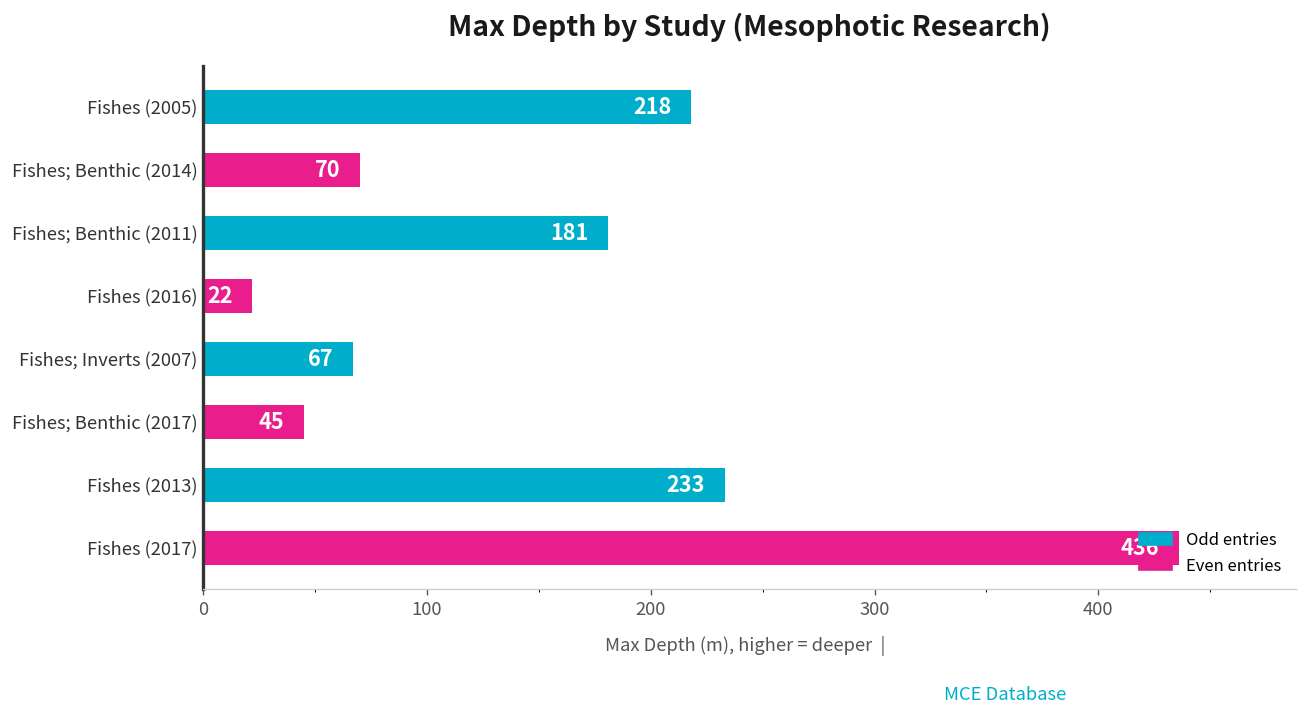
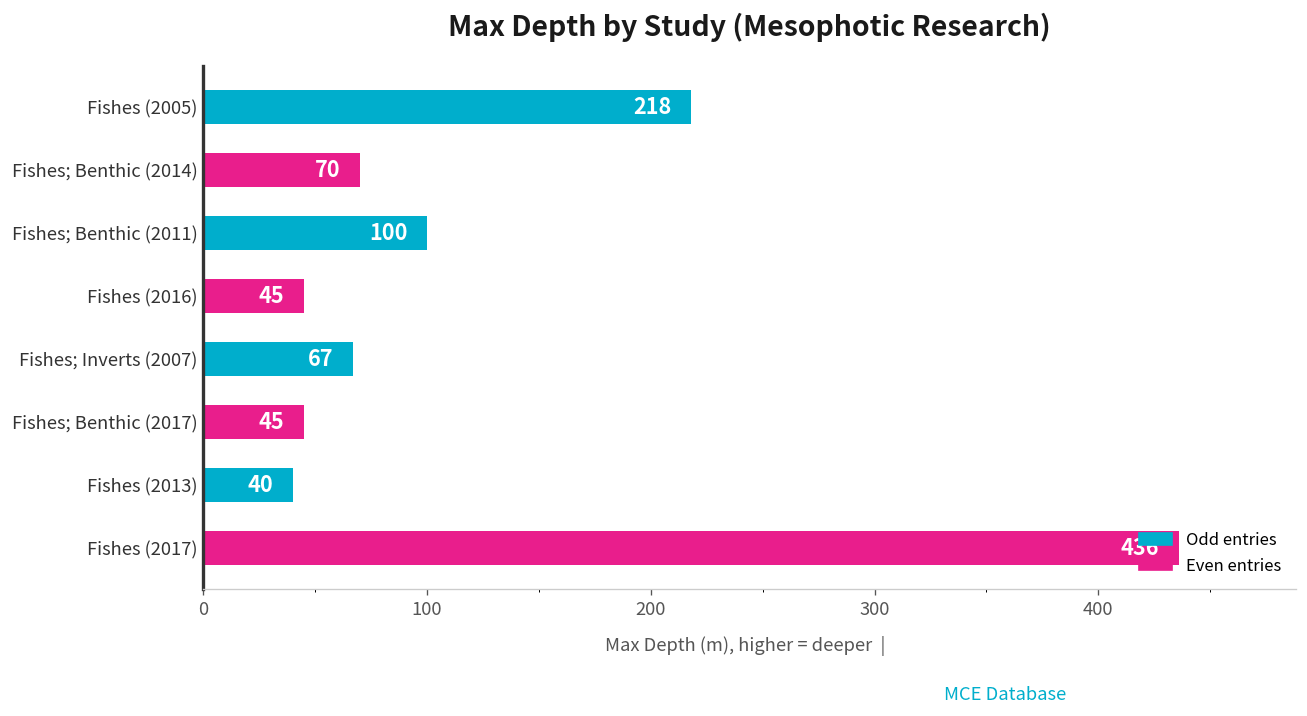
Fishes; Benthic (2011): 181 -> 100
Fishes (2016): 22 -> 45
Fishes (2013): 233 -> 40
